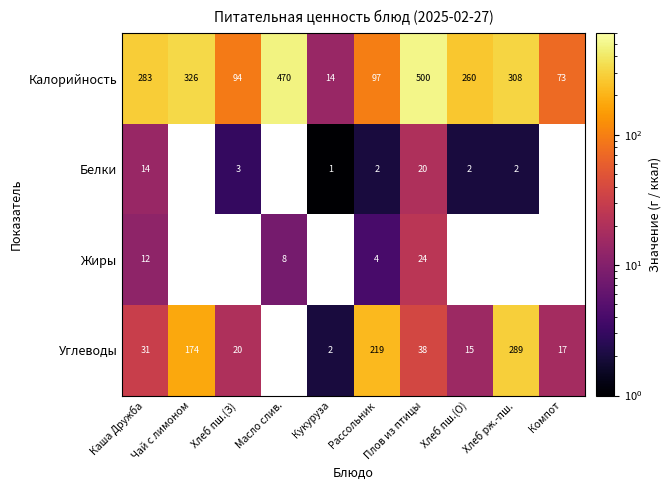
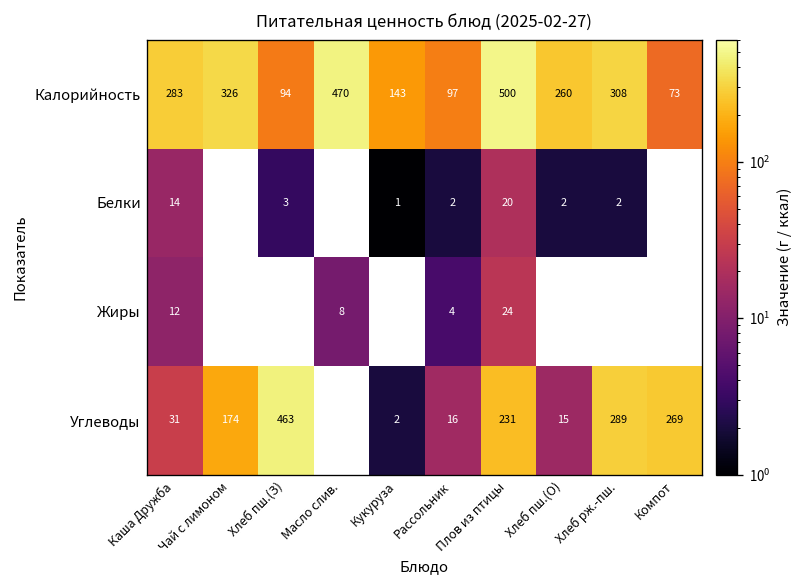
Калорийность, Кукуруза: 14 -> 143
Углеводы, Хлеб пш.(З): 20 -> 463
Углеводы, Рассольник: 219 -> 16
Углеводы, Плов из птицы: 38 -> 231
Углеводы, Компот: 17 -> 269
